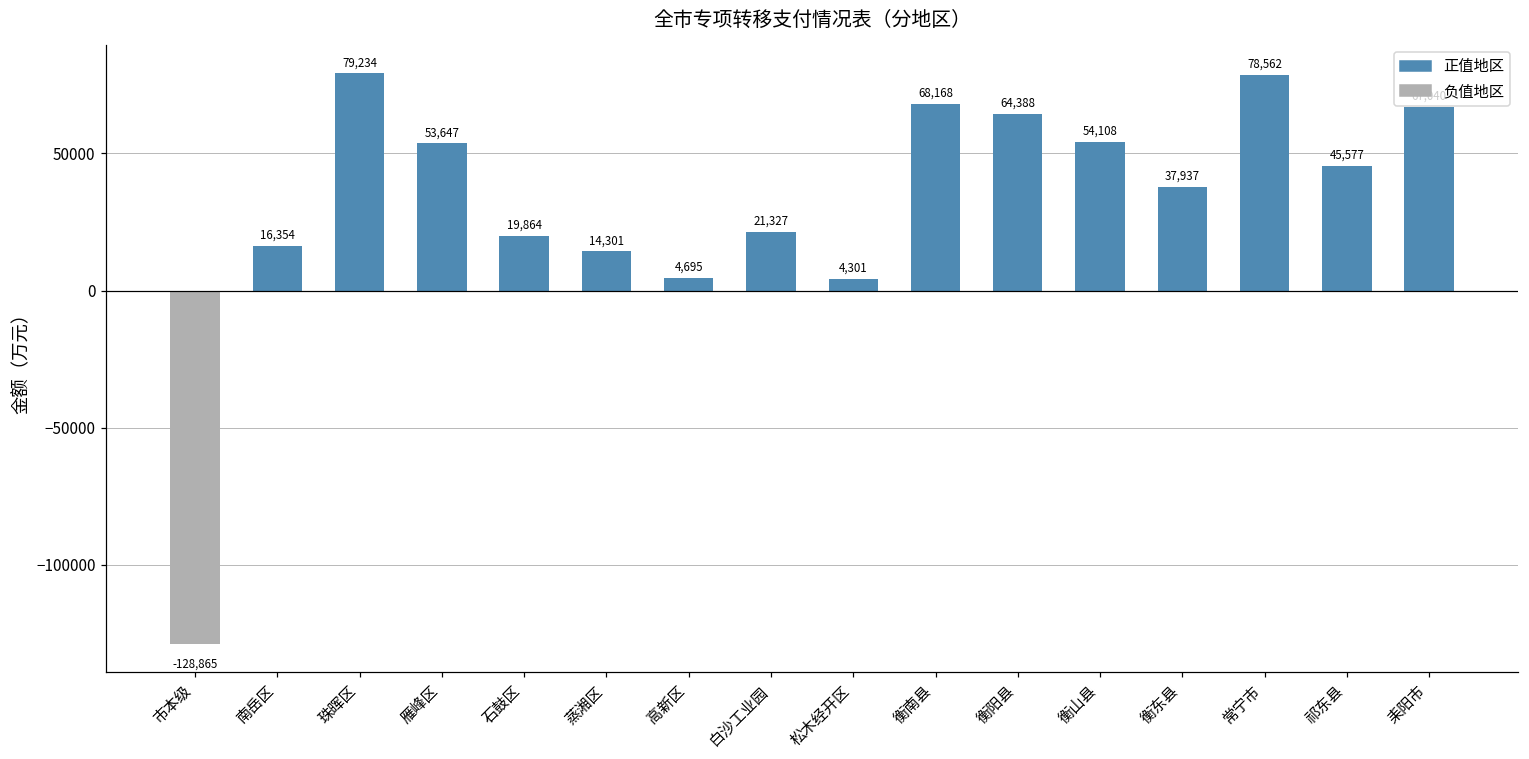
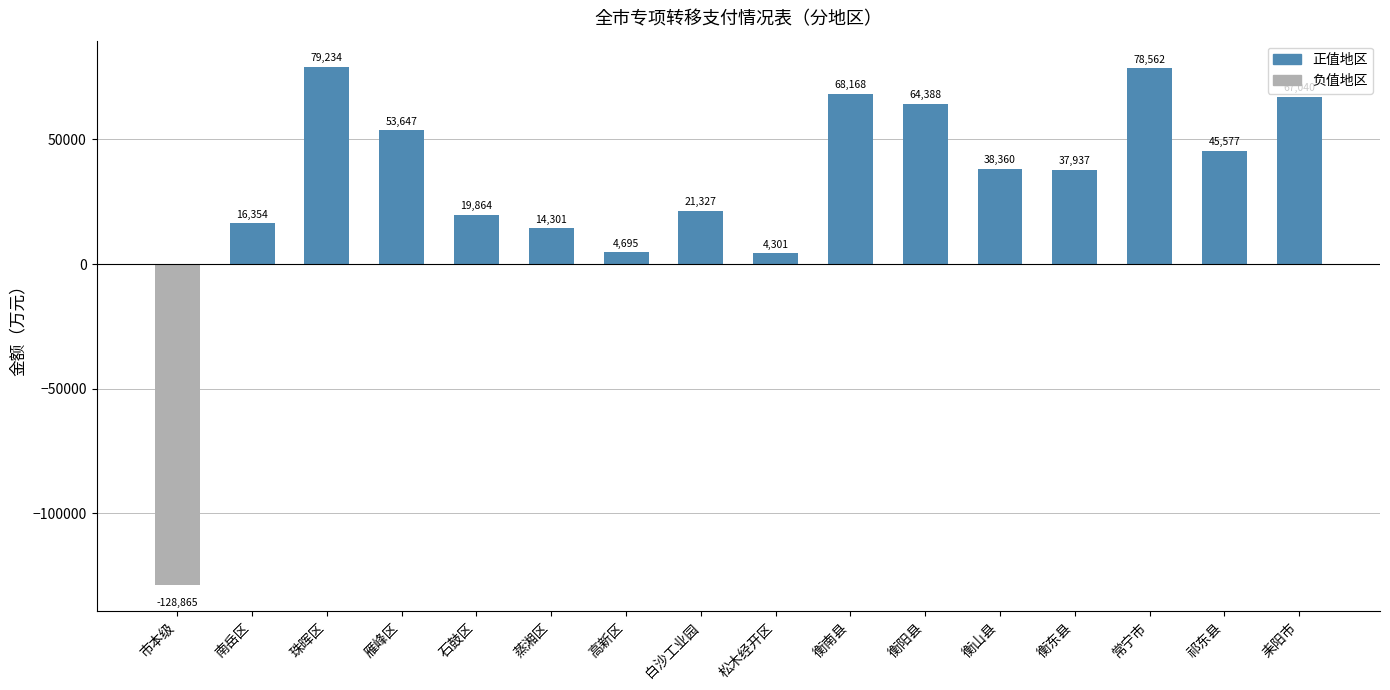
衡山县: 54,108 -> 38,360
